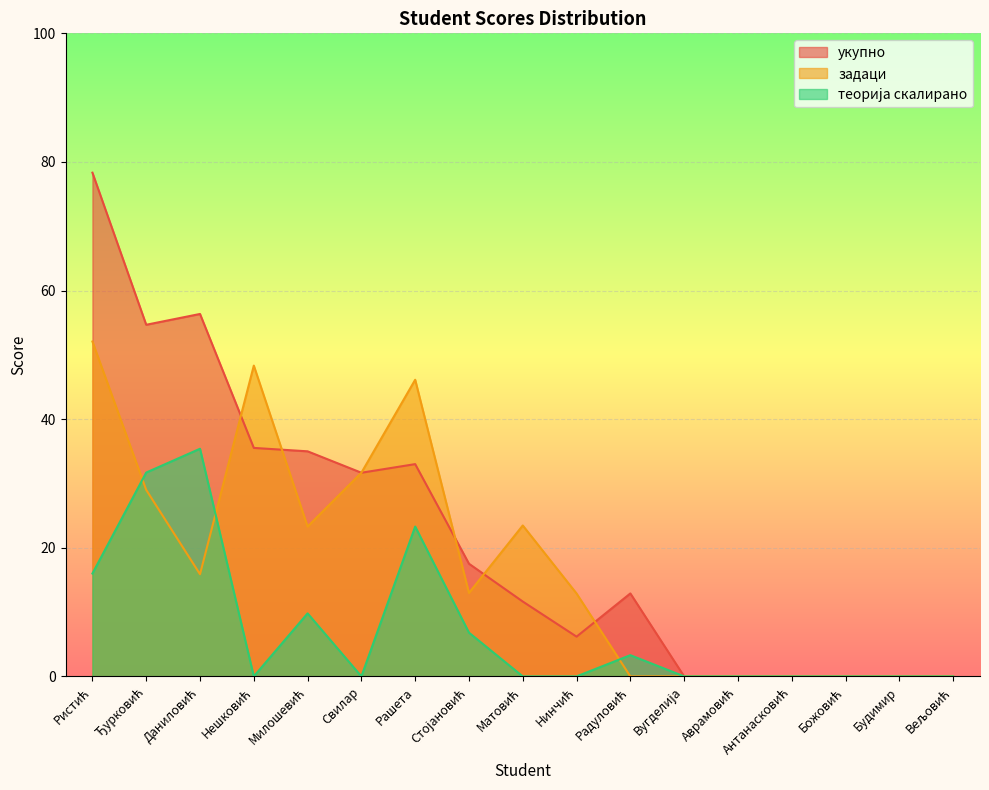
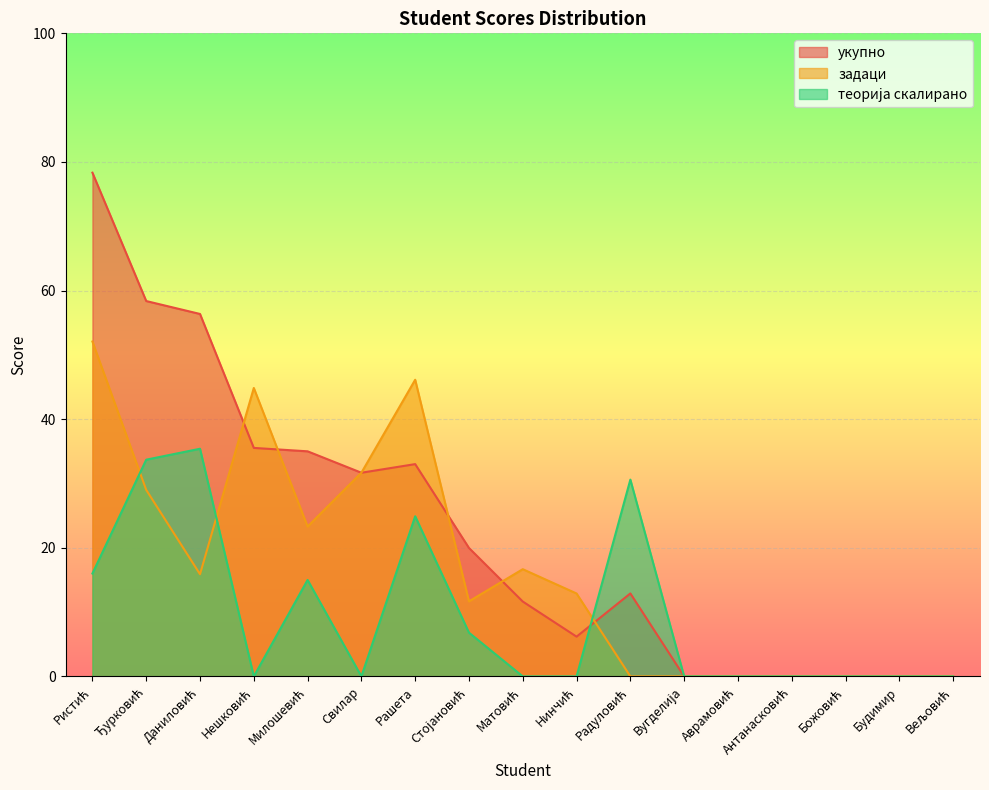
укупно, Ђурковић: 55 -> 58
теорија скалирано, Ђурковић: 32 -> 34
задаци, Нешковић: 48 -> 45
теорија скалирано, Милошевић: 10 -> 15
теорија скалирано, Рашета: 23 -> 25
укупно, Стојановић: 18 -> 20
задаци, Стојановић: 13 -> 12
задаци, Матовић: 23 -> 17
теорија скалирано, Радуловић: 3 -> 31
